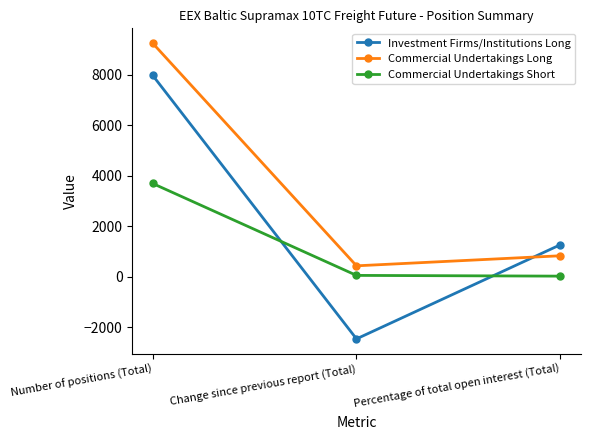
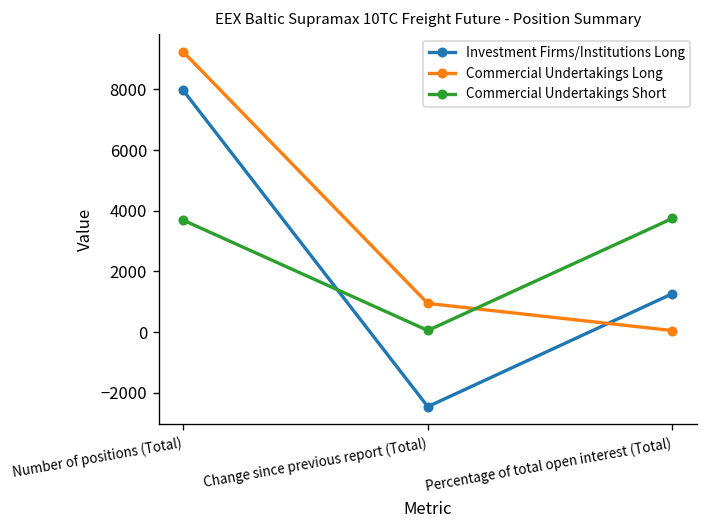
Commercial Undertakings Long, Change since previous report (Total): 400 -> 900
Commercial Undertakings Long, Percentage of total open interest (Total): 800 -> 100
Commercial Undertakings Short, Percentage of total open interest (Total): 0 -> 3700
